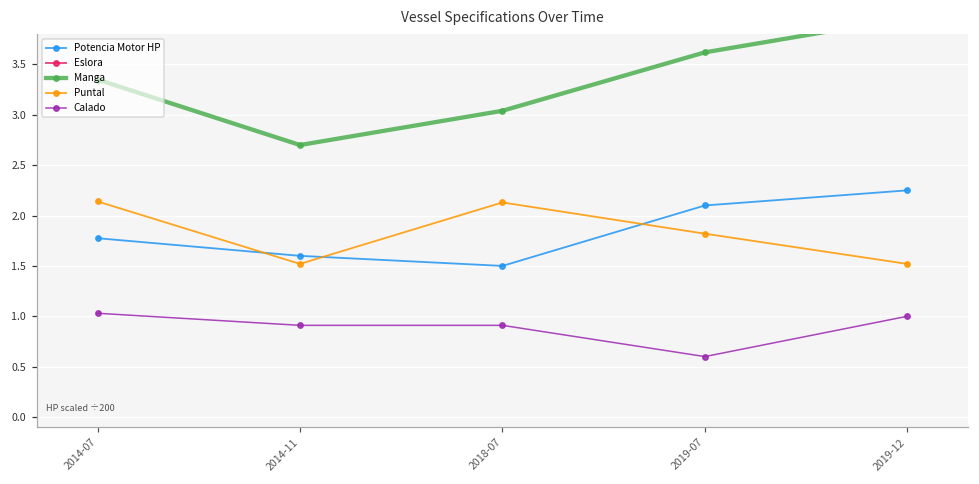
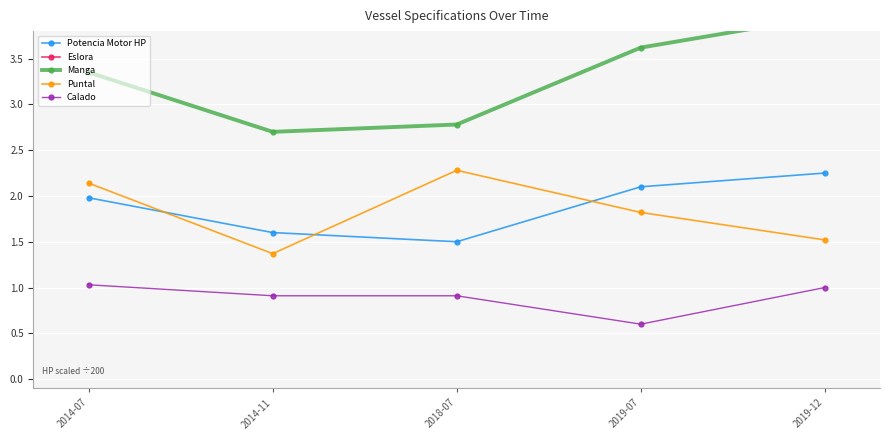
Potencia Motor HP, 2014-07: 1.8 -> 2.0
Puntal, 2014-11: 1.5 -> 1.4
Manga, 2018-07: 3.0 -> 2.8
Puntal, 2018-07: 2.1 -> 2.3
